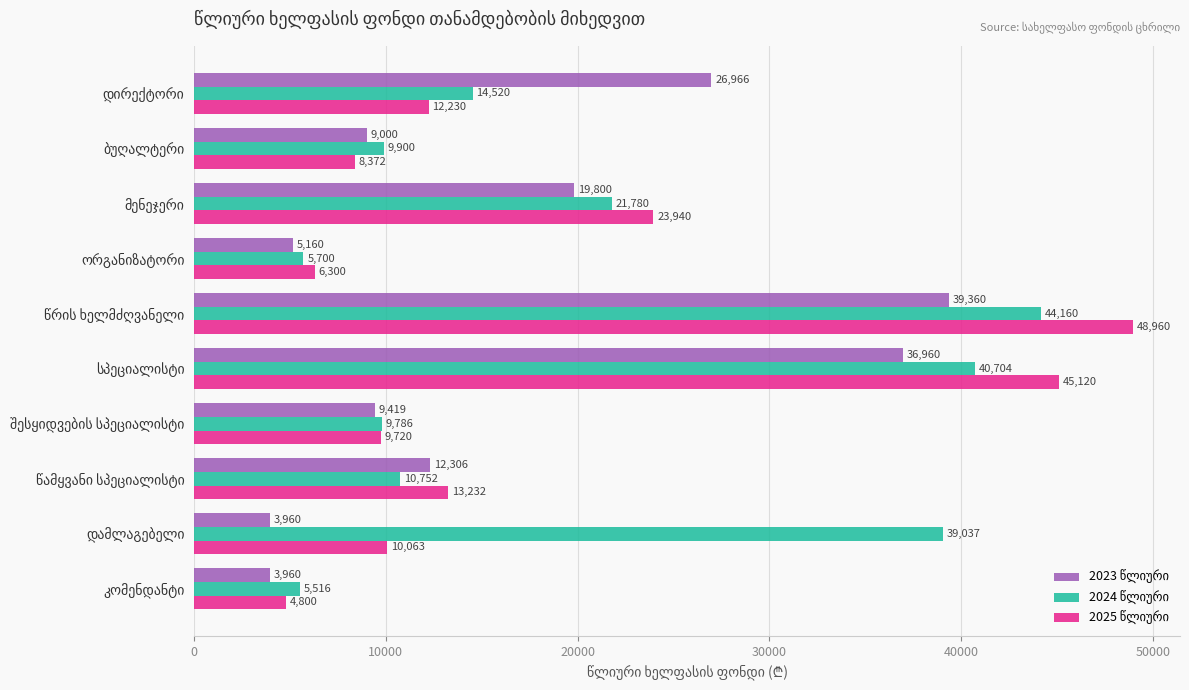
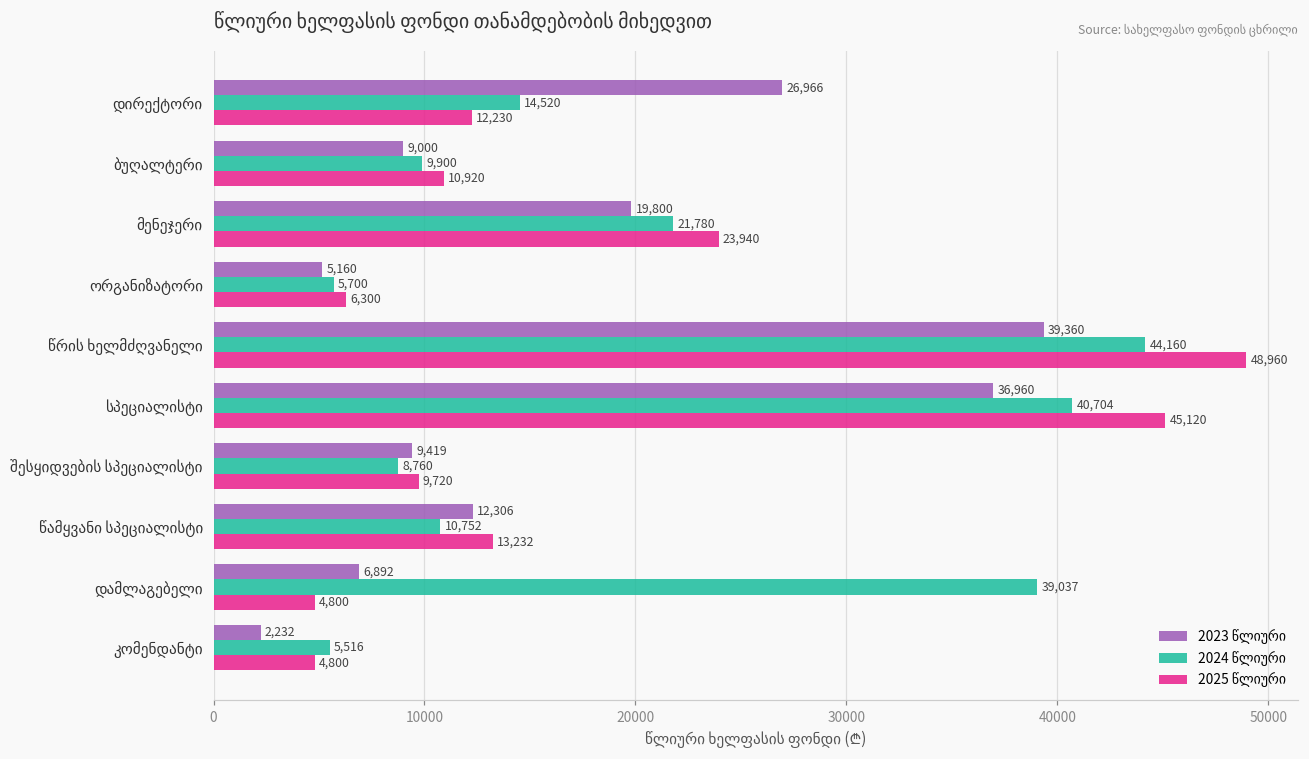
2025 წლიური, ბუღალტერი: 8,372 -> 10,920
2024 წლიური, შესყიდვების სპეციალისტი: 9,786 -> 8,760
2023 წლიური, დამლაგებელი: 3,960 -> 6,892
2025 წლიური, დამლაგებელი: 10,063 -> 4,800
2023 წლიური, კომენდანტი: 3,960 -> 2,232
